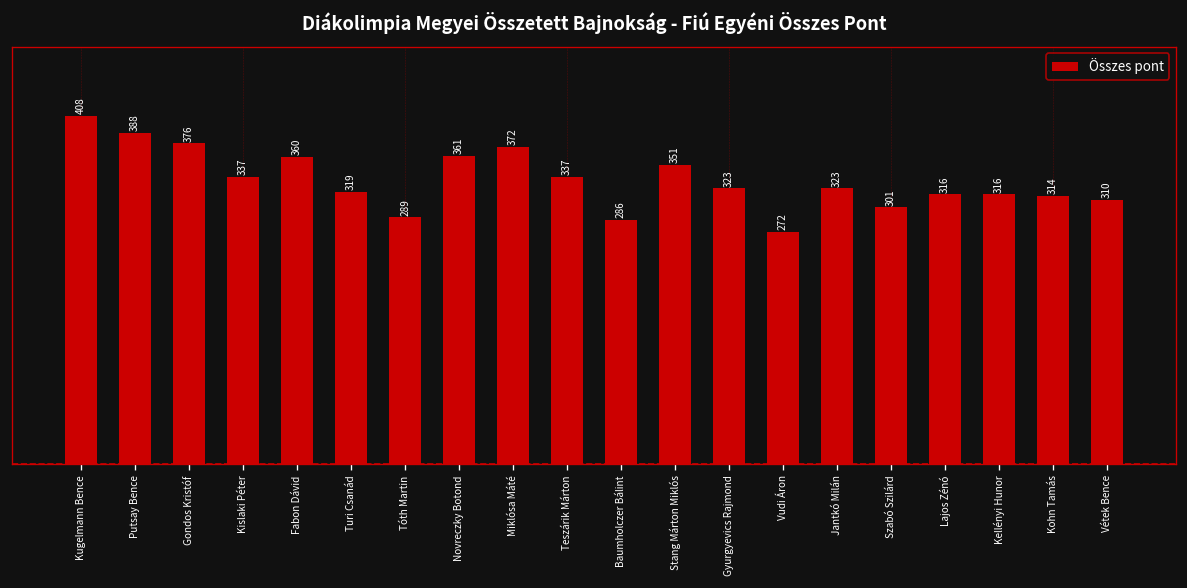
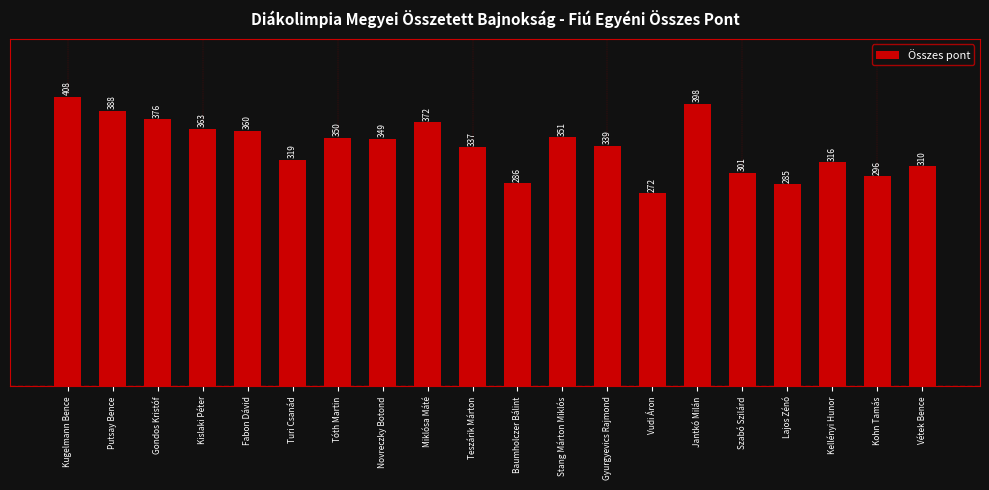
Kislaki Péter: 337 -> 363
Tóth Martin: 289 -> 350
Novreczky Botond: 361 -> 349
Gyurgyevics Rajmond: 323 -> 339
Jantkó Milán: 323 -> 398
Lajos Zénó: 316 -> 285
Kohn Tamás: 314 -> 296
